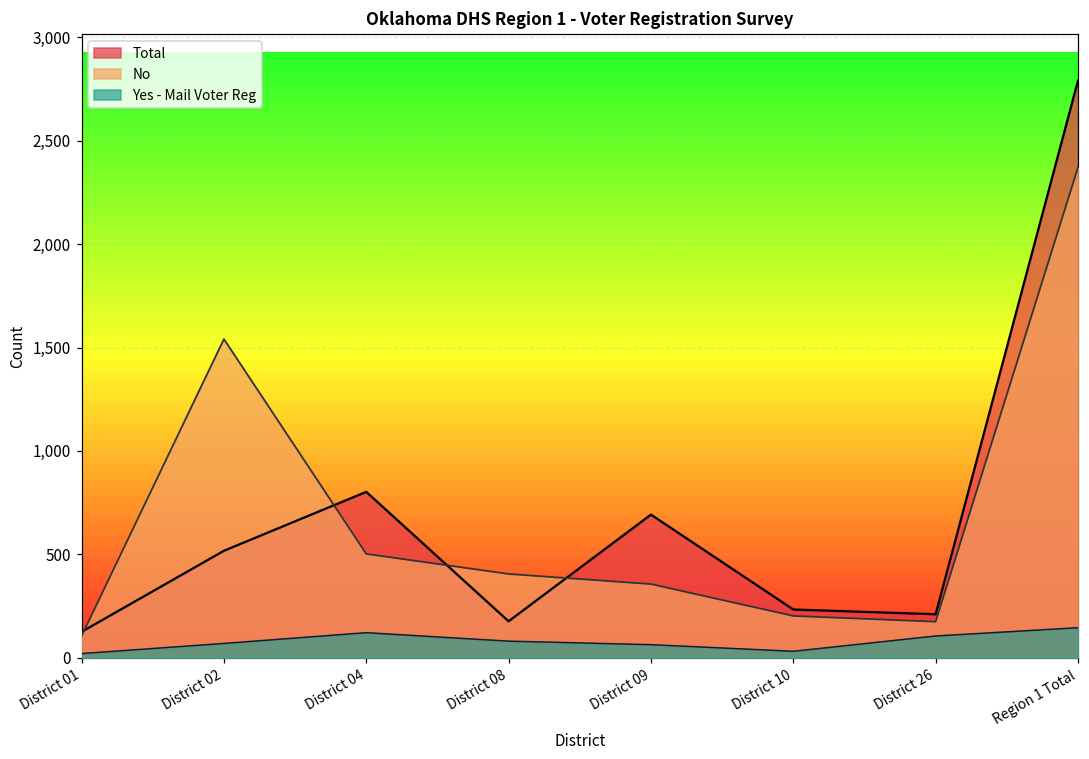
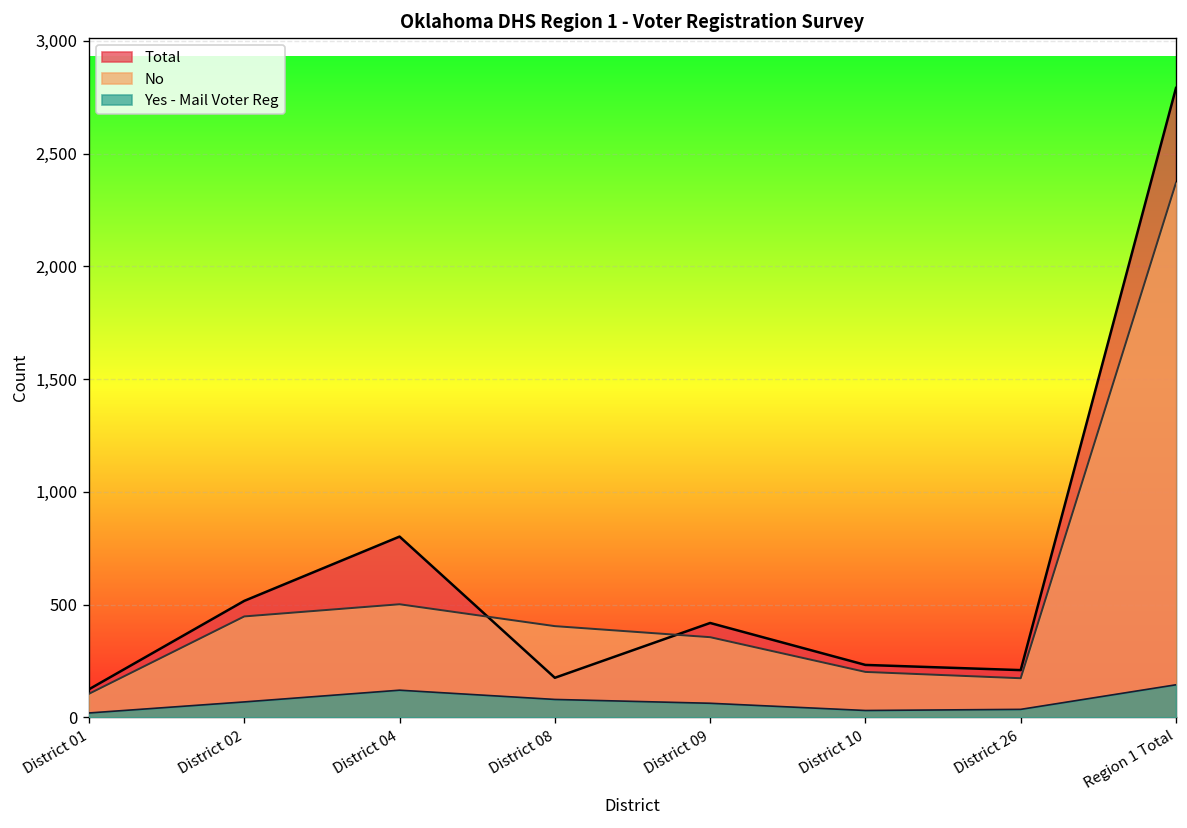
No, District 02: 1,540 -> 450
Total, District 09: 690 -> 420
Yes - Mail Voter Reg, District 26: 110 -> 40
